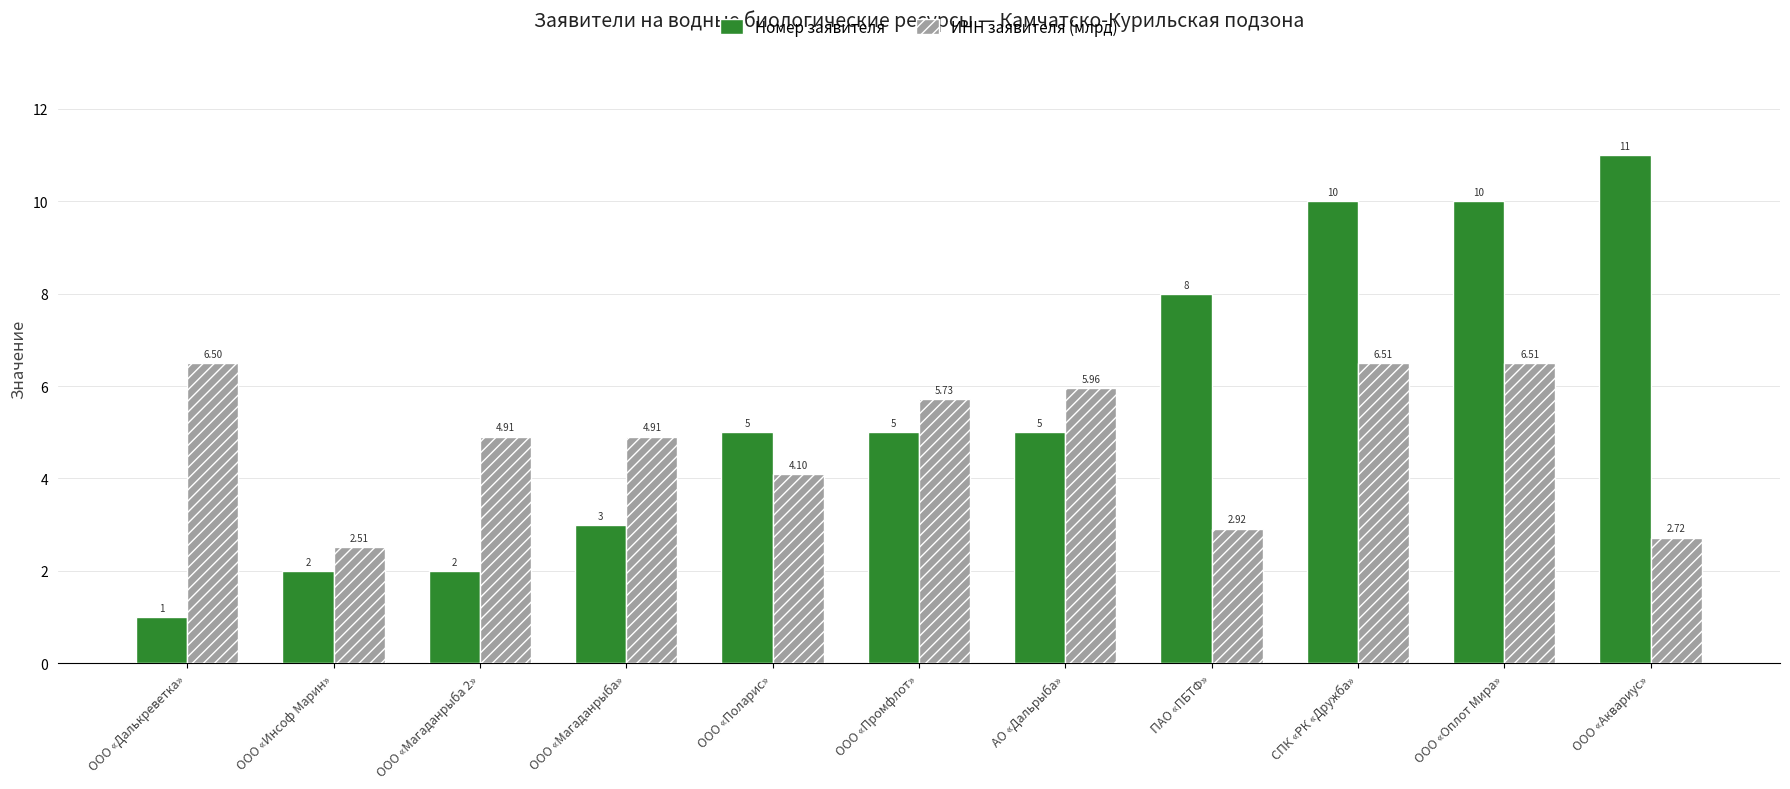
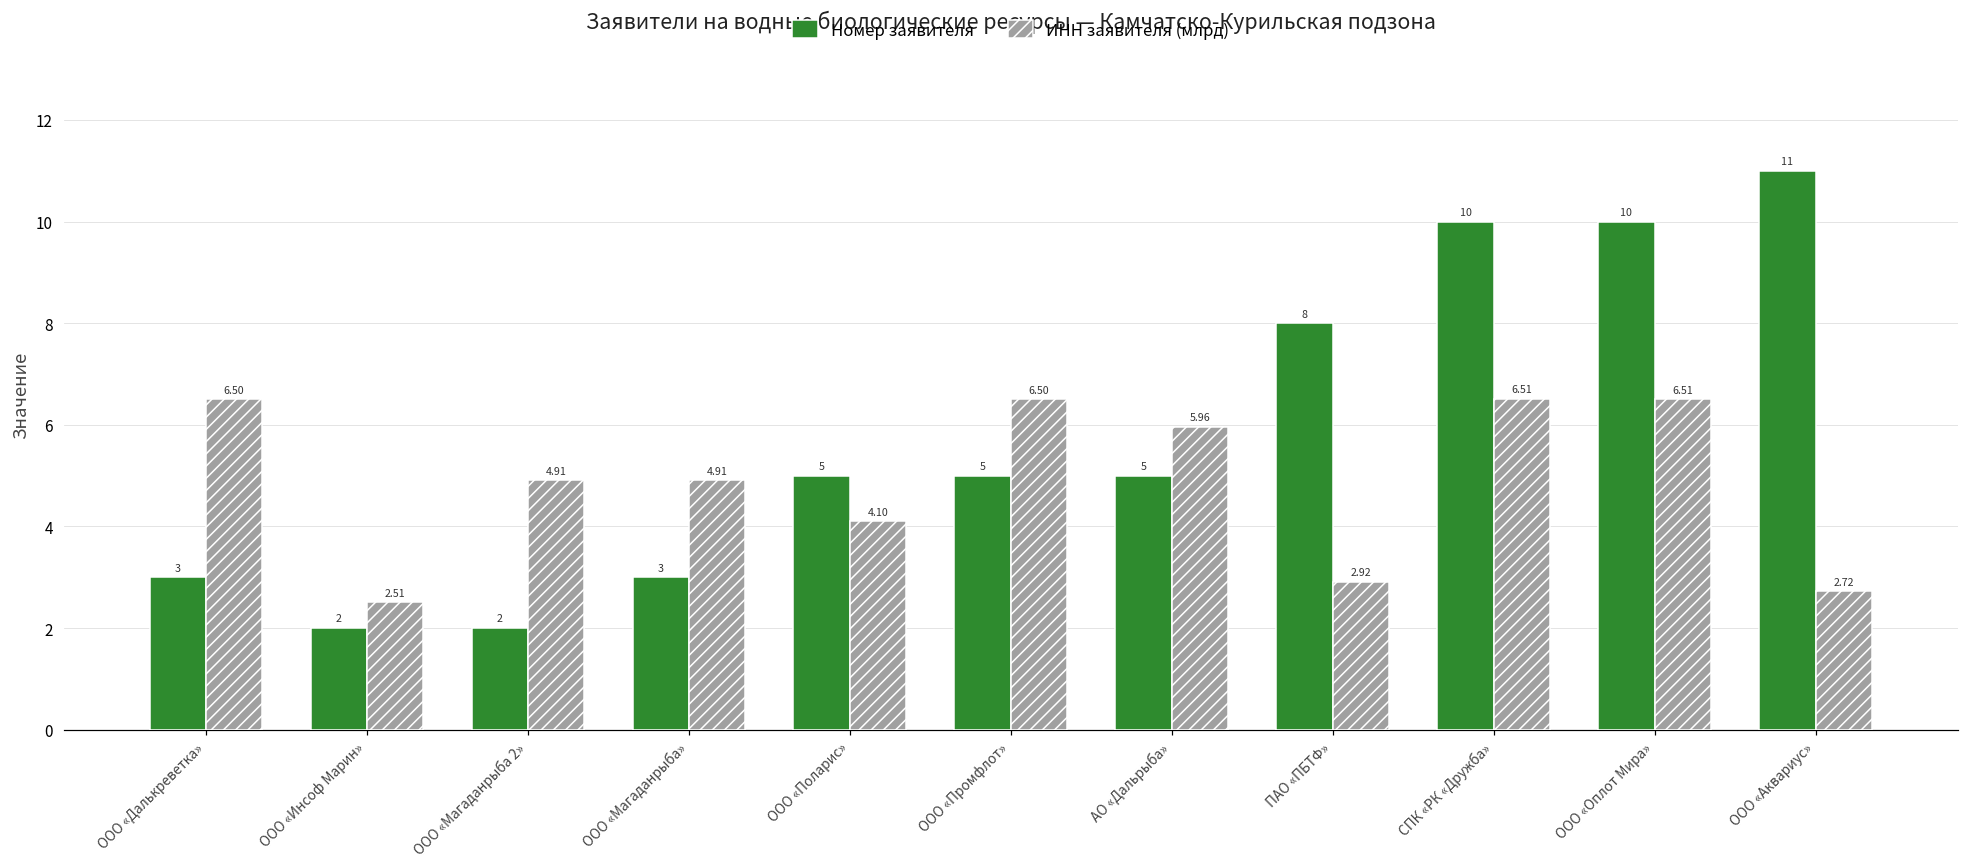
Номер заявителя, ООО «Далькреветка»: 1 -> 3
ИНН заявителя (млрд), ООО «Промфлот»: 5.73 -> 6.50
